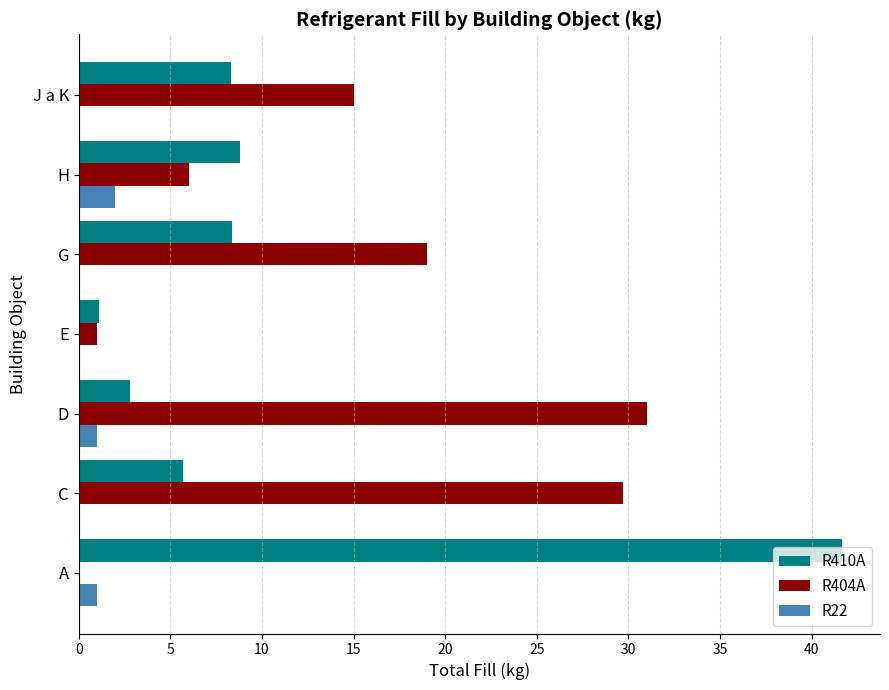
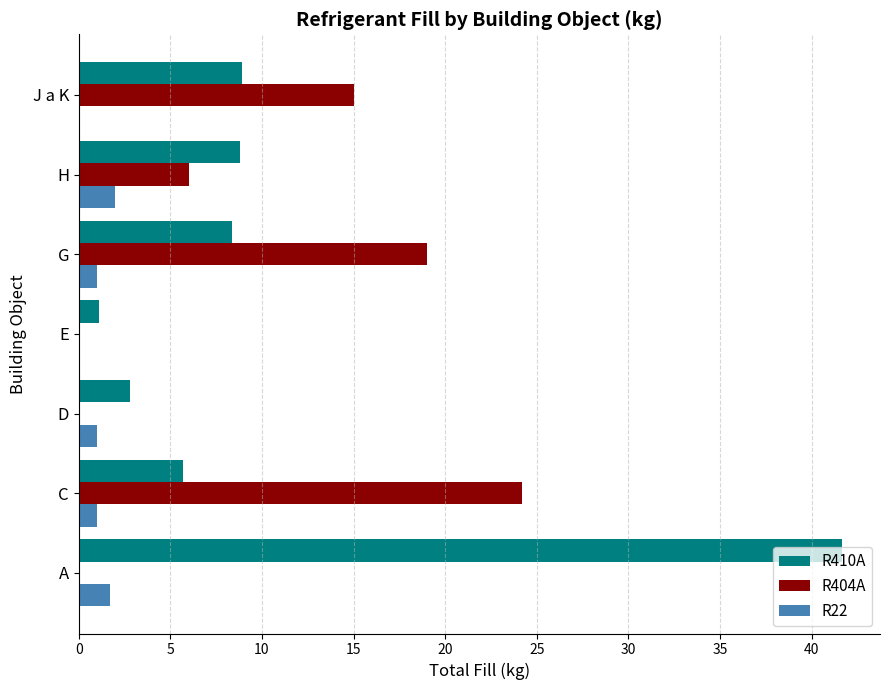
R410A, J a K: 8.3 -> 8.9
R22, G: 0 -> 1
R404A, E: 1 -> 0
R404A, D: 31 -> 0
R404A, C: 29.7 -> 24.2
R22, C: 0 -> 1
R22, A: 1.0 -> 1.7
